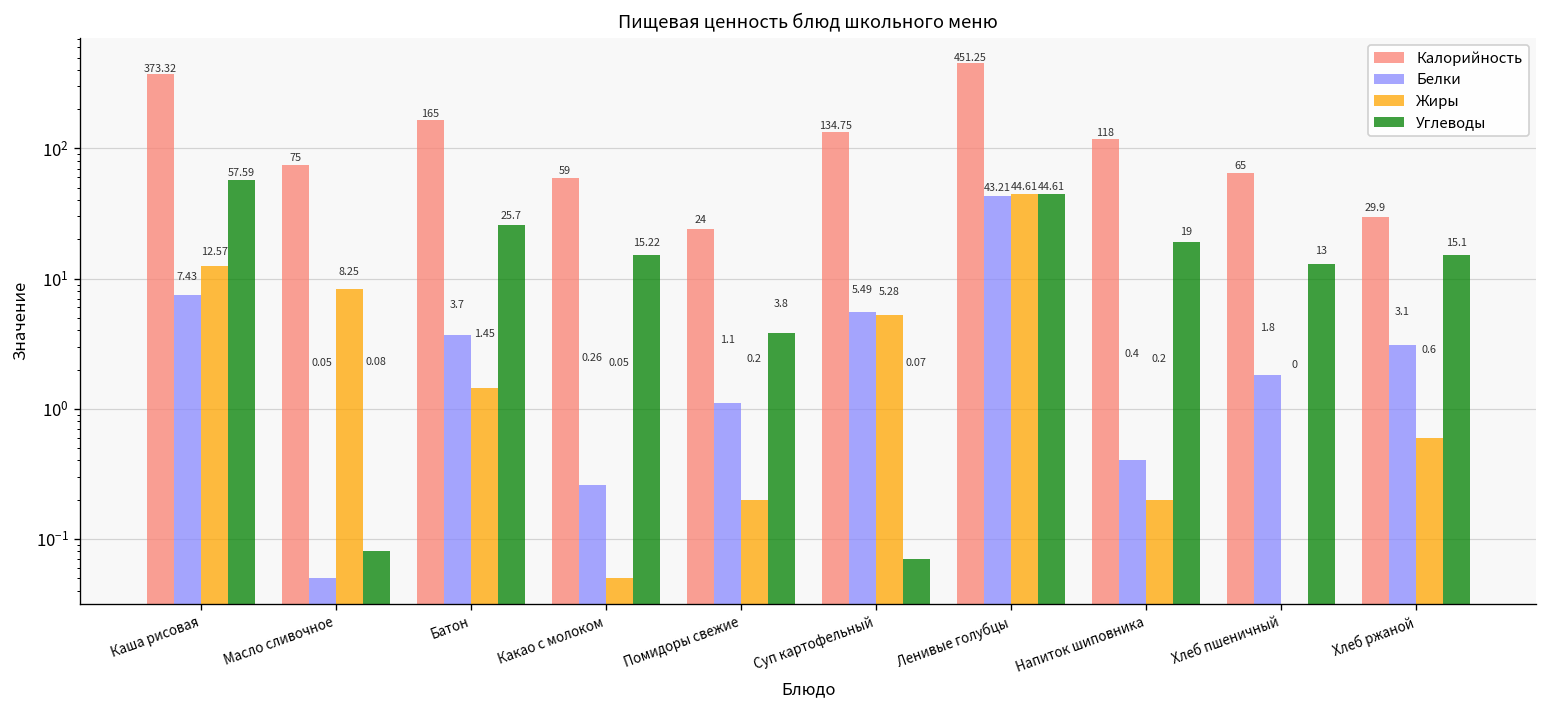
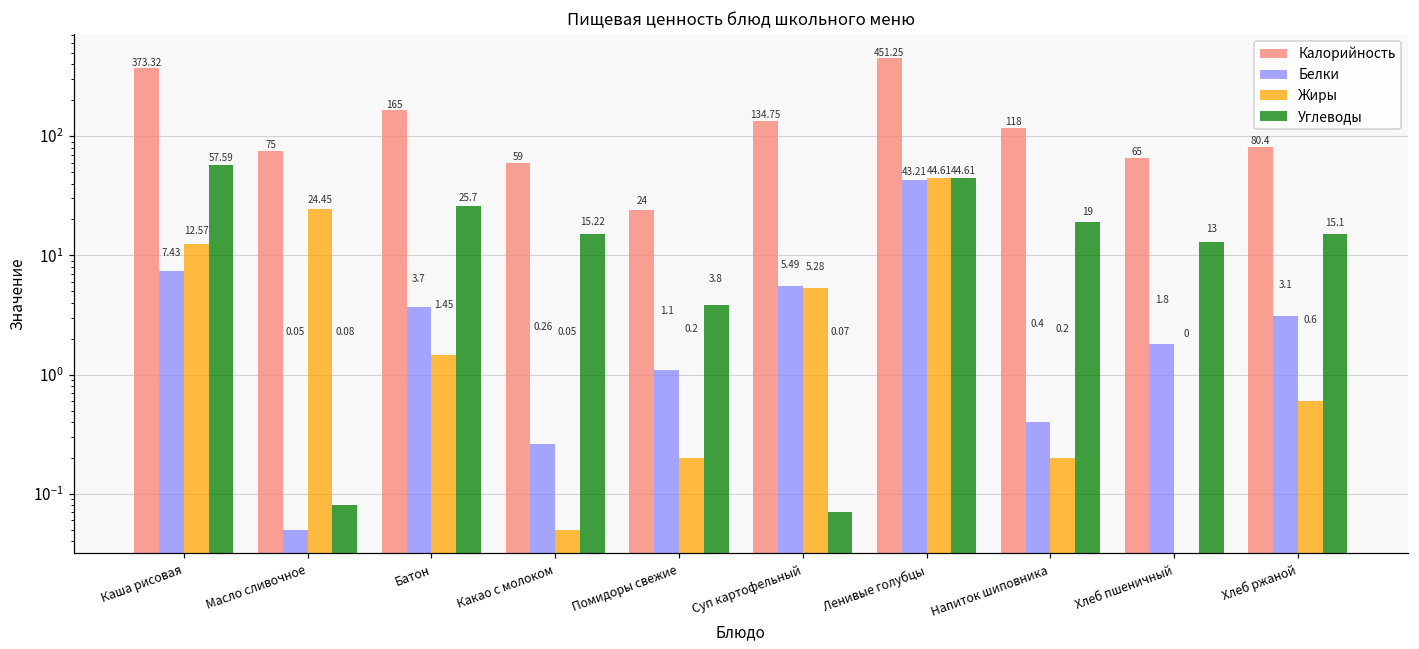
Жиры, Масло сливочное: 8.25 -> 24.45
Калорийность, Хлеб ржаной: 29.9 -> 80.4
